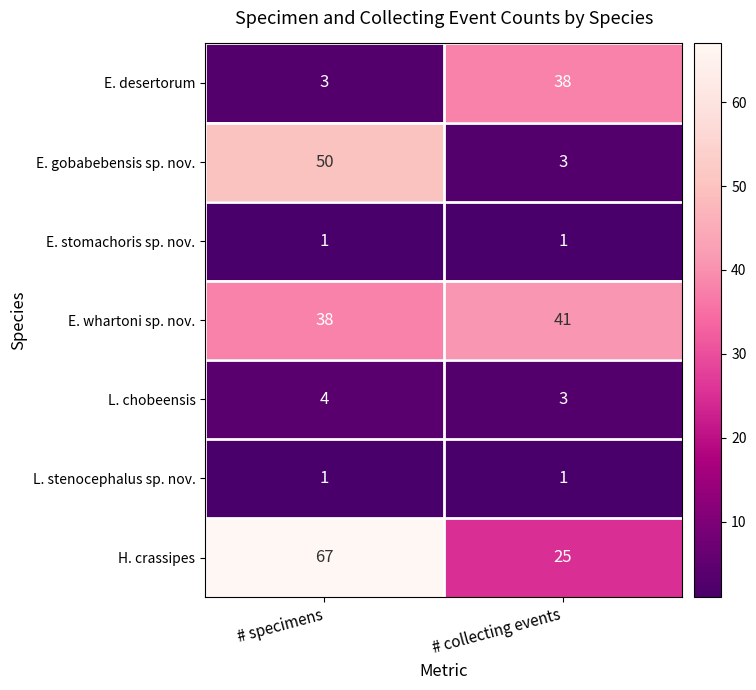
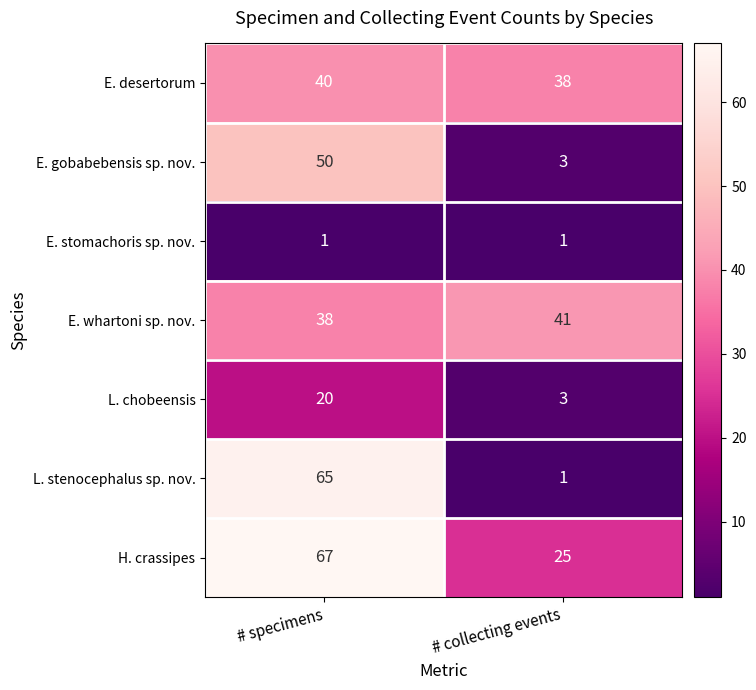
E. desertorum, # specimens: 3 -> 40
L. chobeensis, # specimens: 4 -> 20
L. stenocephalus sp. nov., # specimens: 1 -> 65
